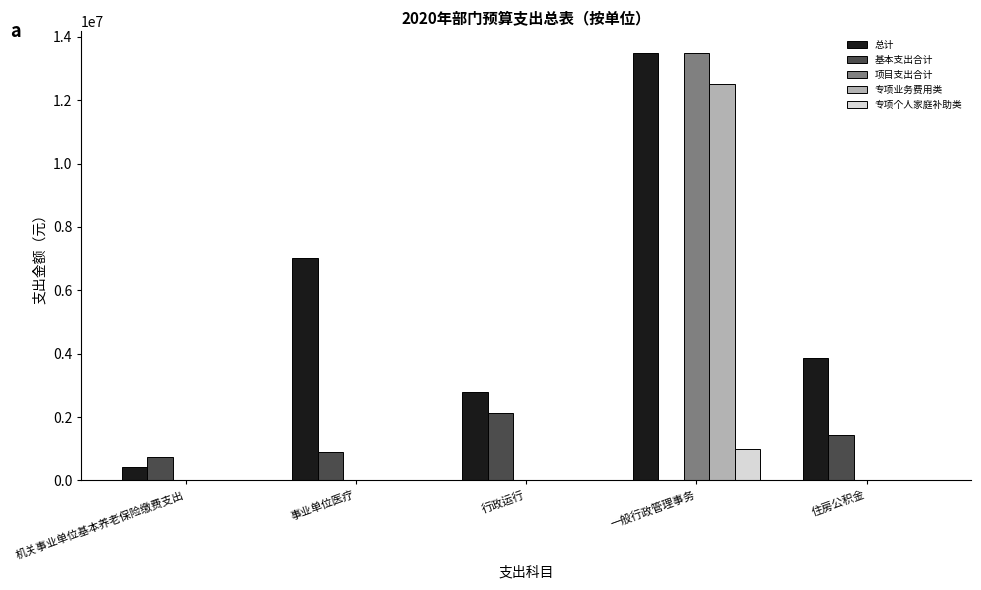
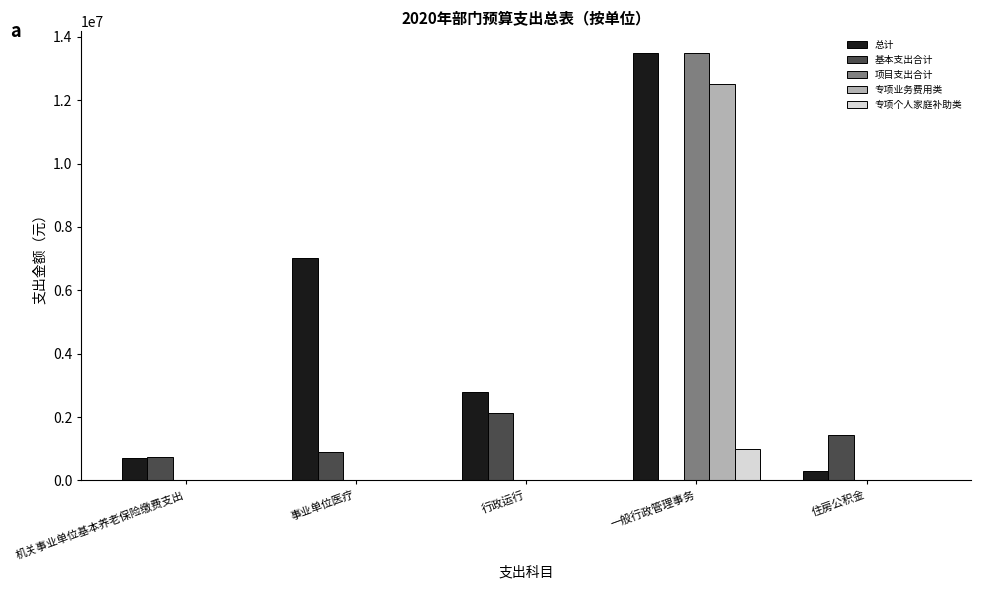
总计, 机关事业单位基本养老保险缴费支出: 400000 -> 700000
总计, 住房公积金: 3900000 -> 300000
